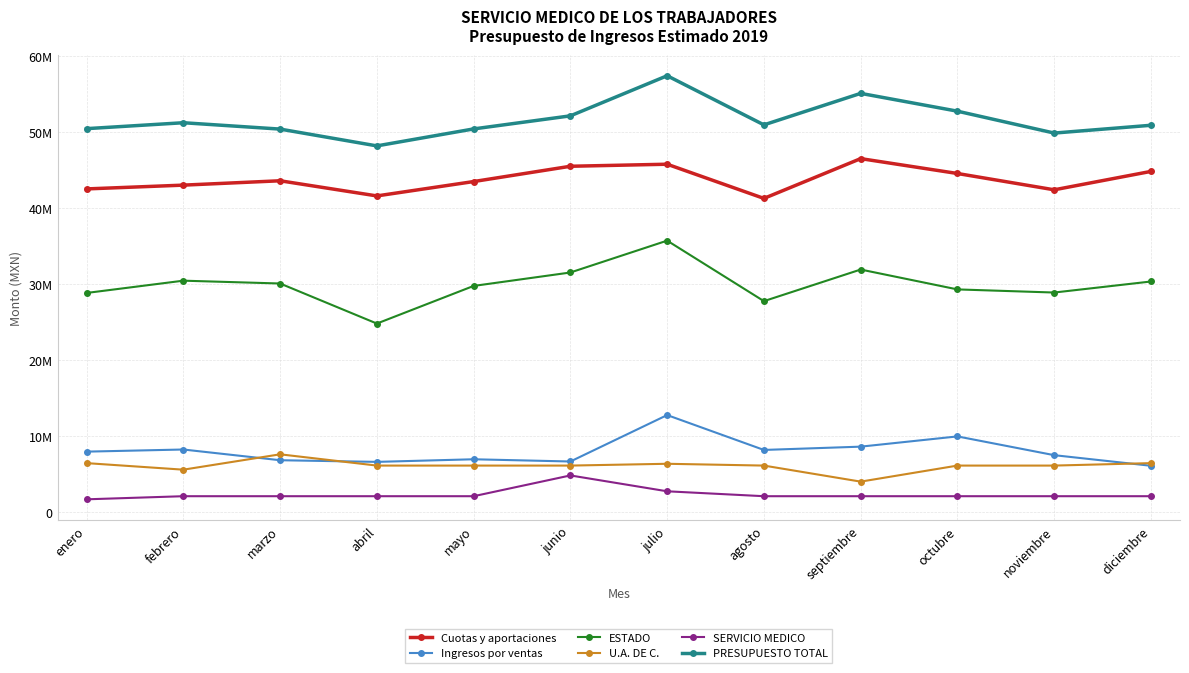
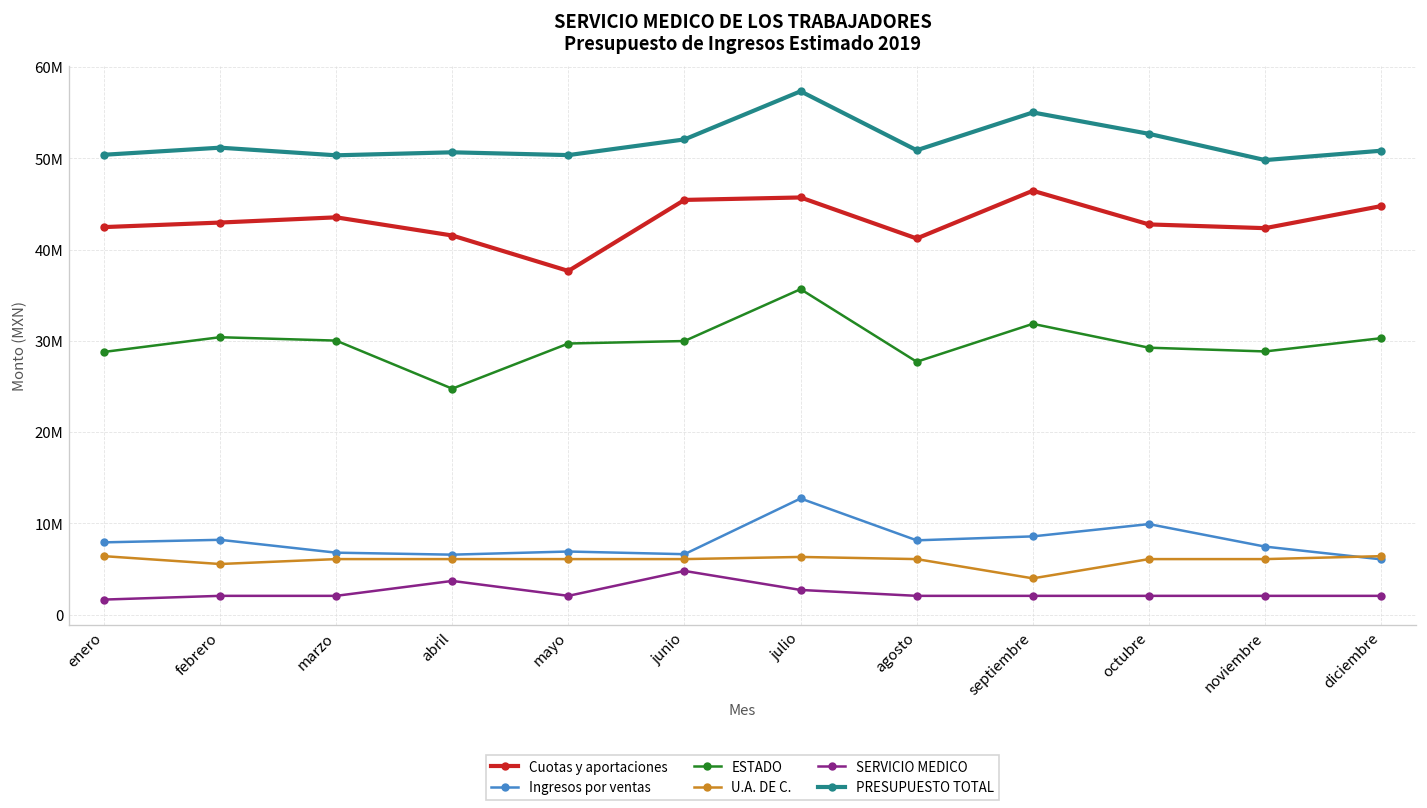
U.A. DE C., marzo: 8000000 -> 6000000
SERVICIO MEDICO, abril: 2000000 -> 4000000
PRESUPUESTO TOTAL, abril: 48000000 -> 51000000
Cuotas y aportaciones, mayo: 43000000 -> 38000000
ESTADO, junio: 31000000 -> 30000000
Cuotas y aportaciones, octubre: 45000000 -> 43000000
